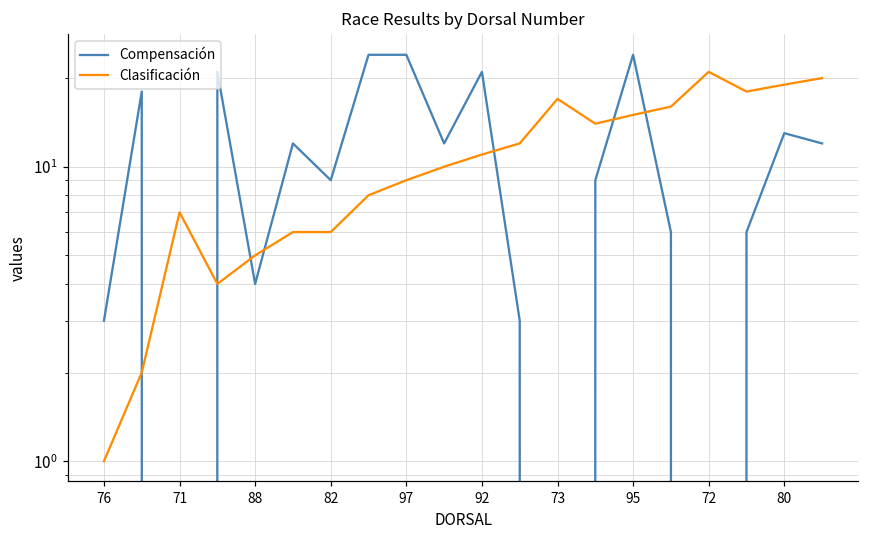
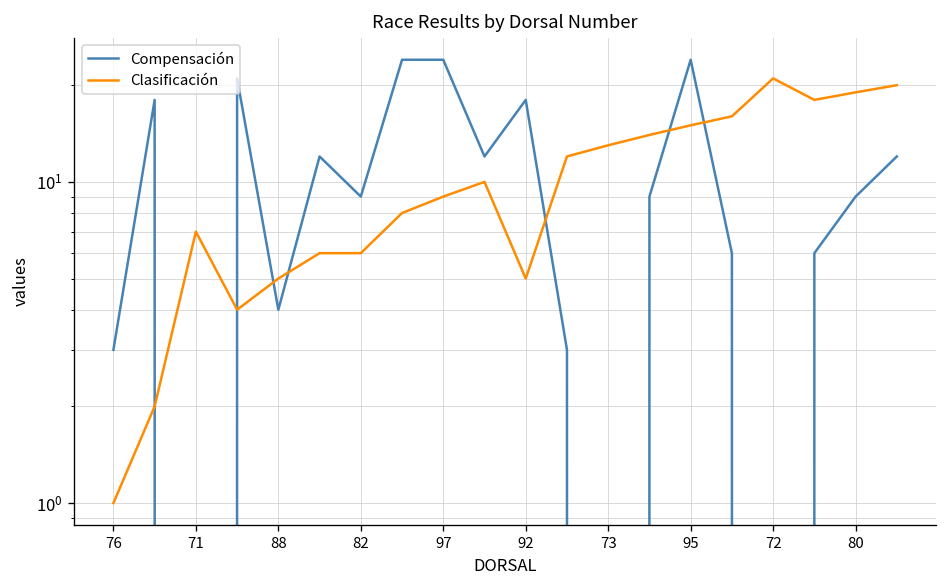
Compensación, 92: 21 -> 18
Clasificación, 92: 11 -> 5
Clasificación, 73: 17 -> 13
Compensación, 80: 13 -> 9
